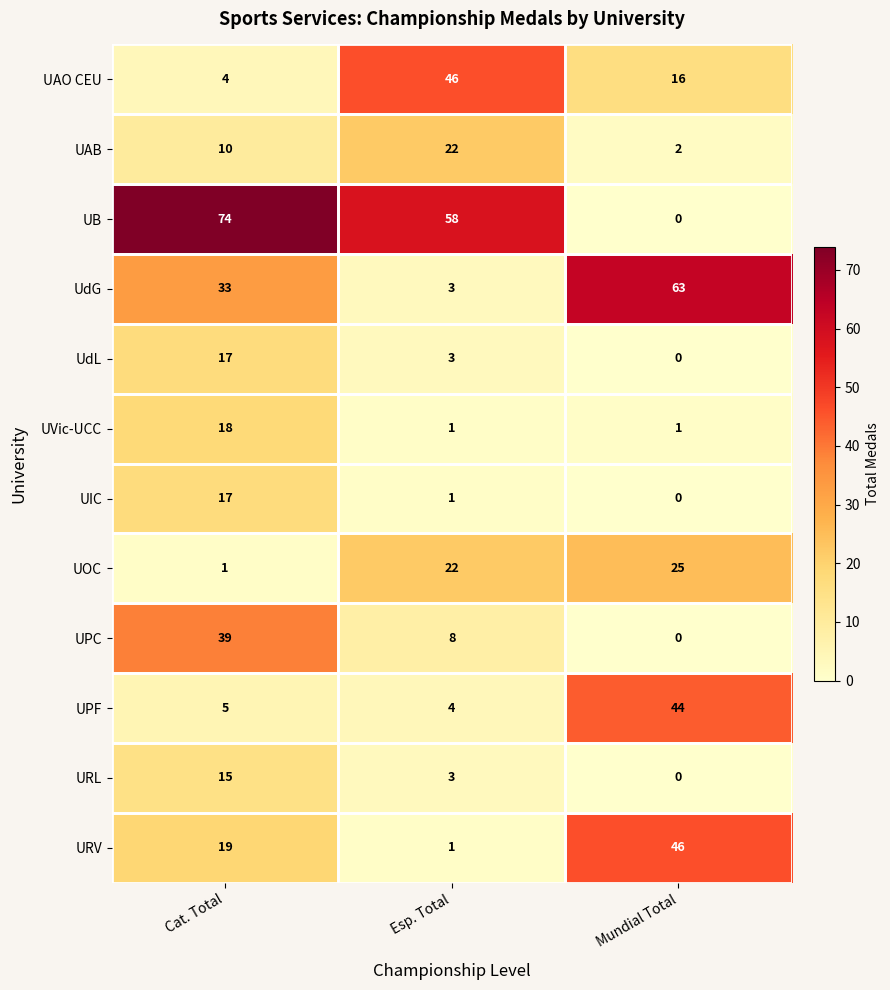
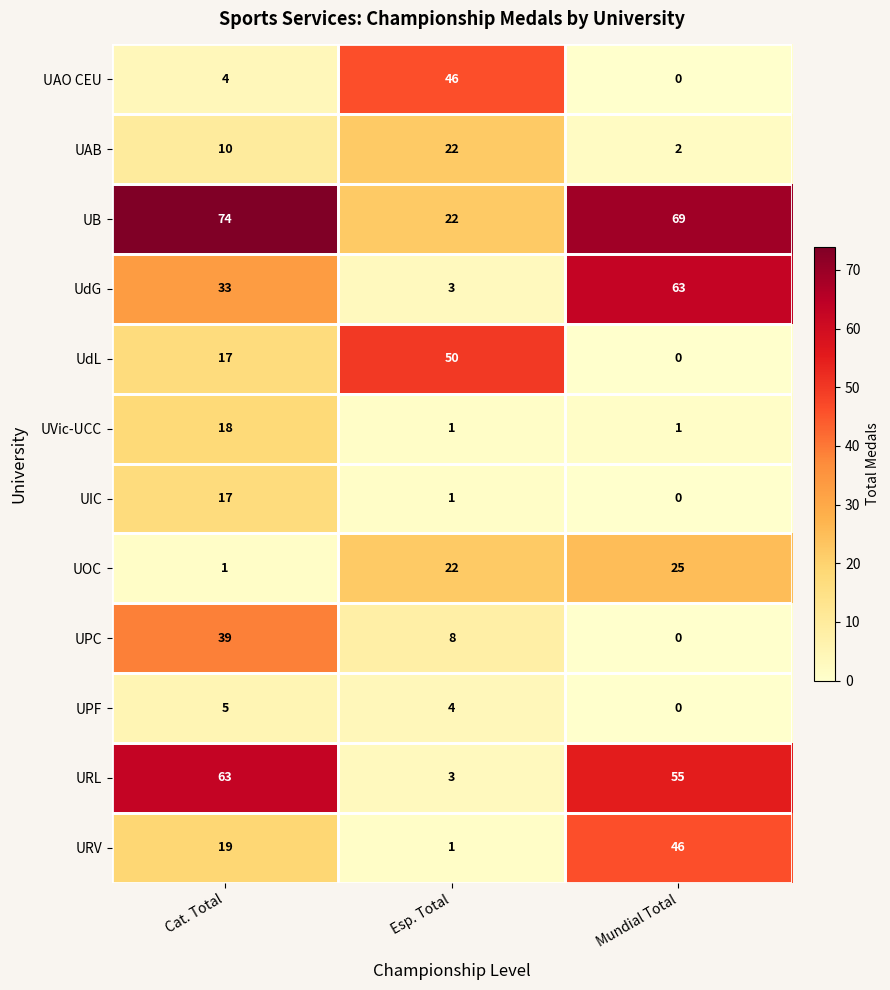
UAO CEU, Mundial Total: 16 -> 0
UB, Esp. Total: 58 -> 22
UB, Mundial Total: 0 -> 69
UdL, Esp. Total: 3 -> 50
UPF, Mundial Total: 44 -> 0
URL, Cat. Total: 15 -> 63
URL, Mundial Total: 0 -> 55
